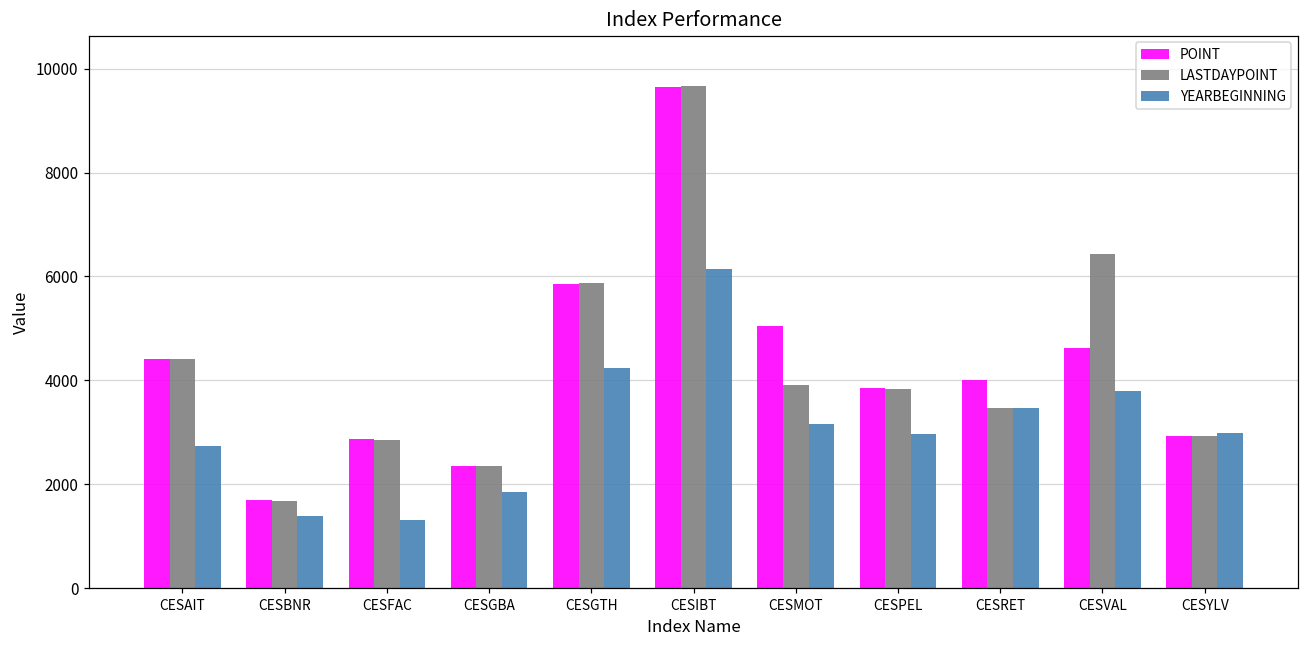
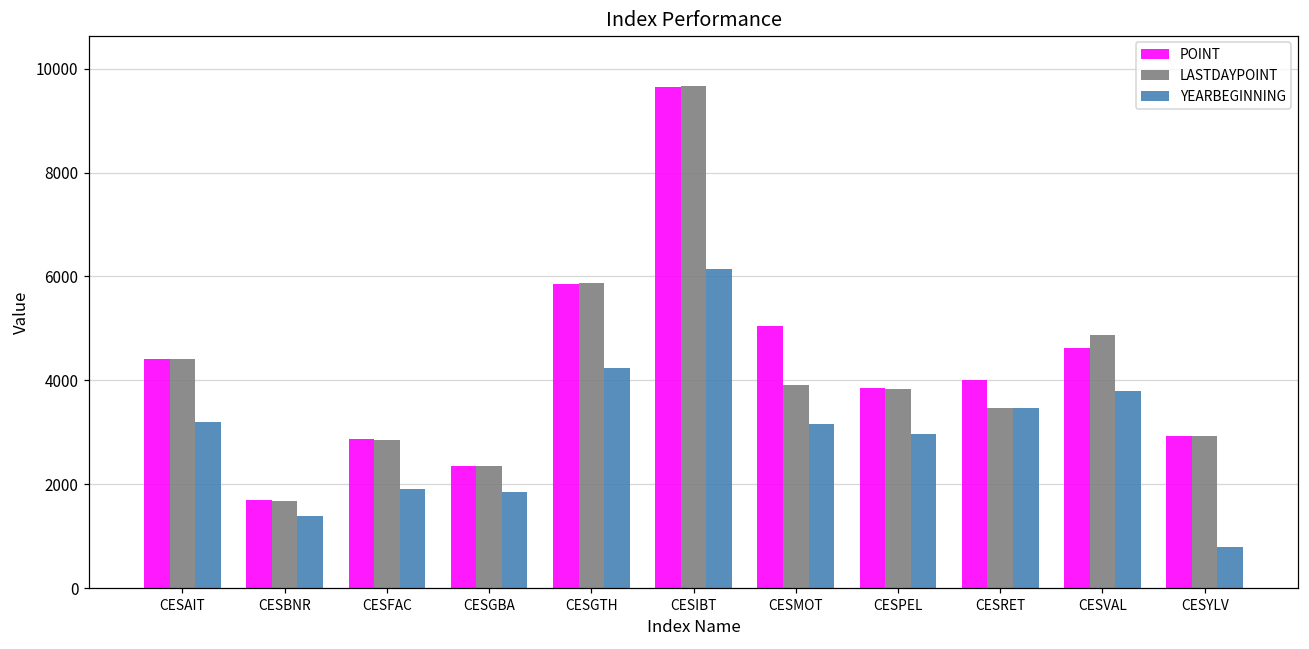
YEARBEGINNING, CESAIT: 2700 -> 3200
YEARBEGINNING, CESFAC: 1300 -> 1900
LASTDAYPOINT, CESVAL: 6400 -> 4900
YEARBEGINNING, CESYLV: 3000 -> 800
